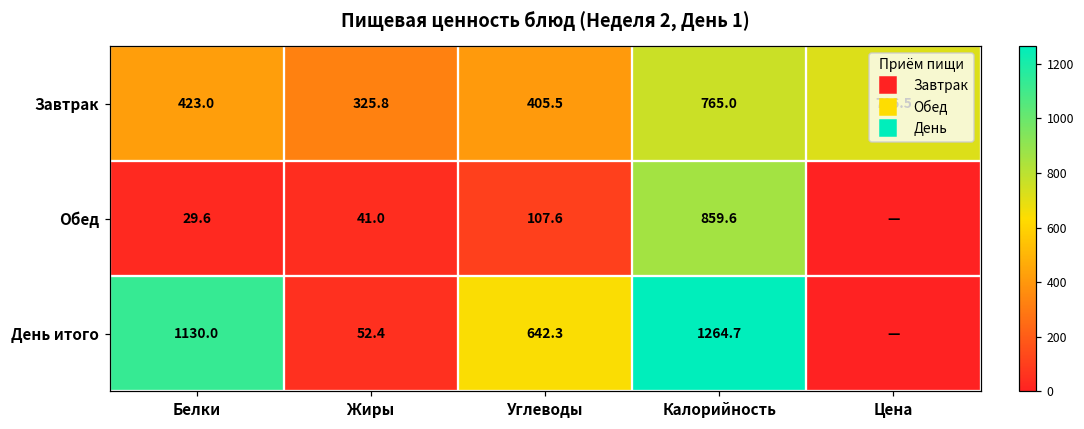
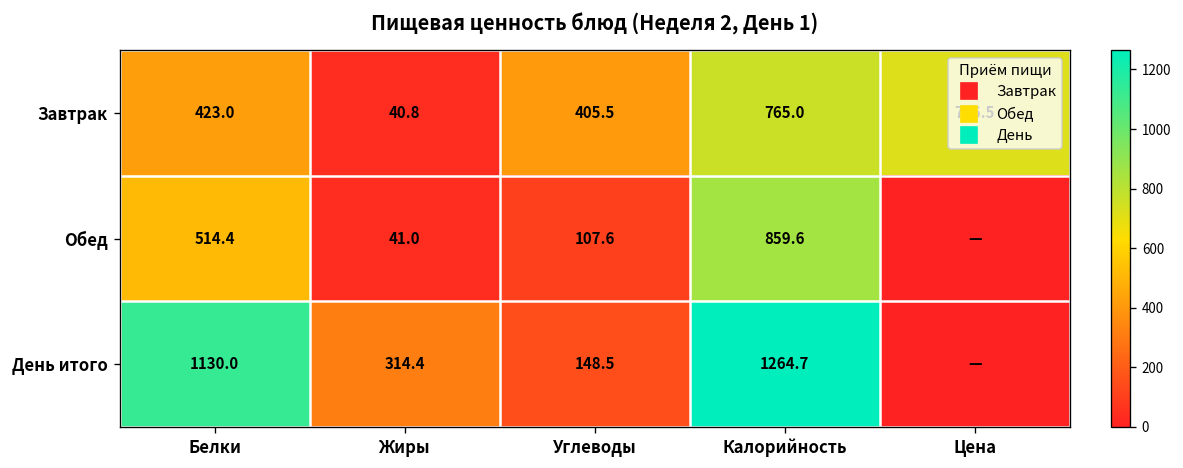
Завтрак, Жиры: 325.8 -> 40.8
Обед, Белки: 29.6 -> 514.4
День итого, Жиры: 52.4 -> 314.4
День итого, Углеводы: 642.3 -> 148.5
